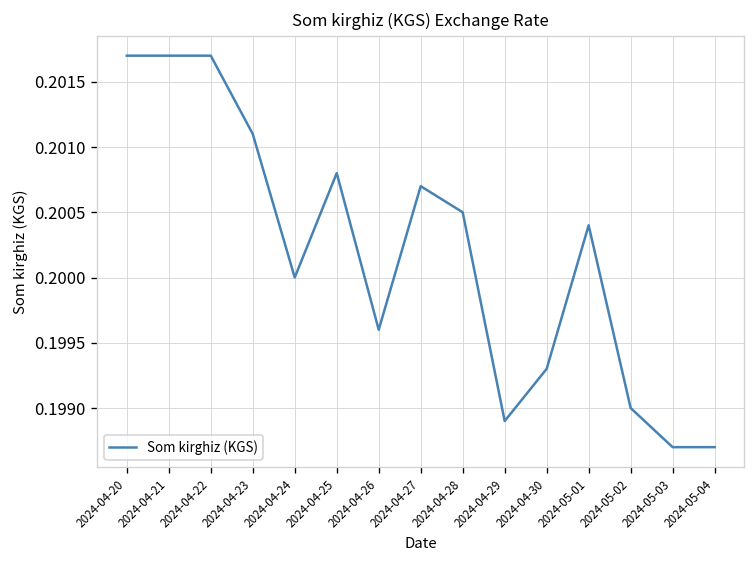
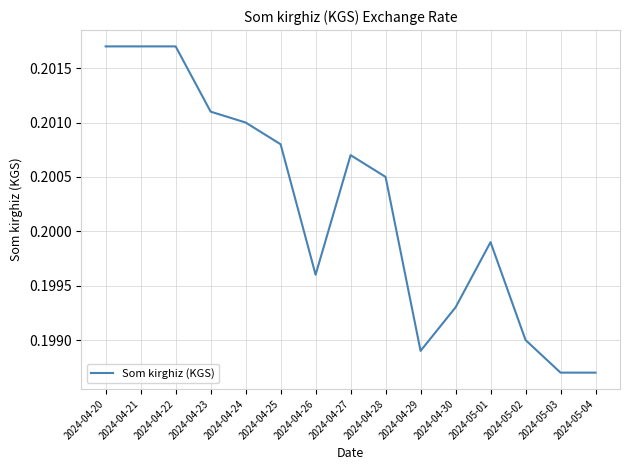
2024-04-24: 0.200 -> 0.201
2024-05-01: 0.2004 -> 0.1999
